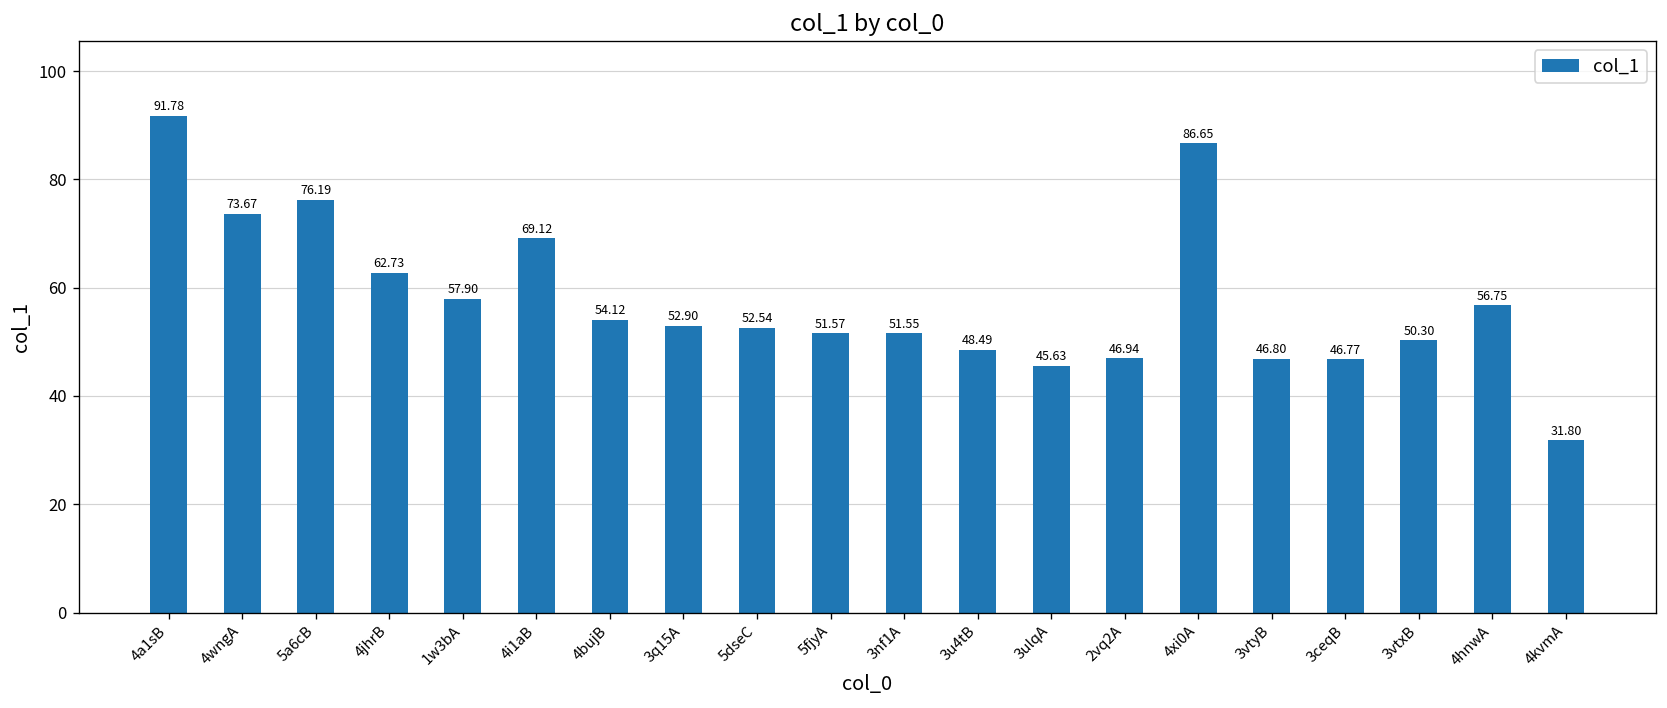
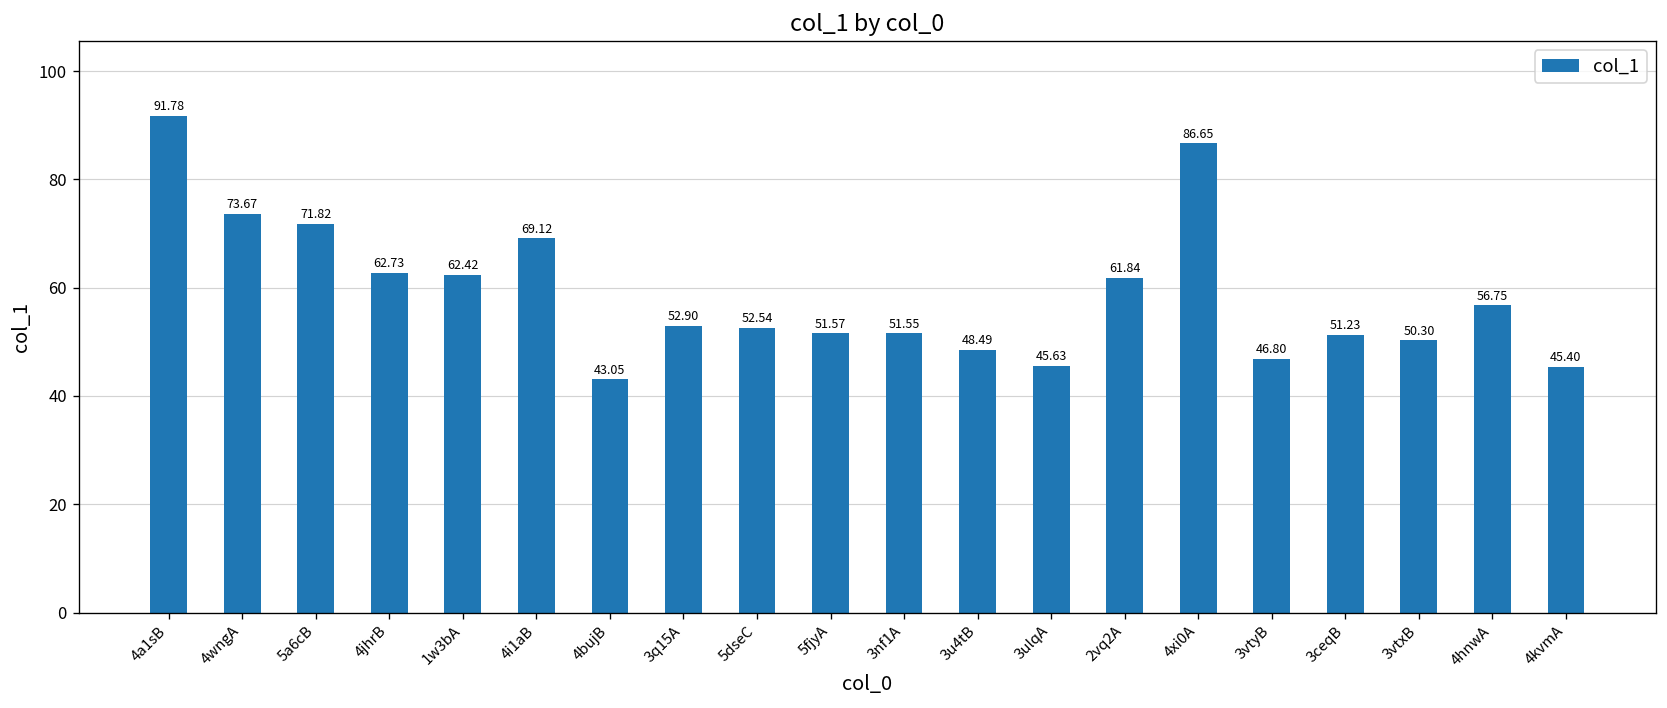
5a6cB: 76.19 -> 71.82
1w3bA: 57.90 -> 62.42
4bujB: 54.12 -> 43.05
2vq2A: 46.94 -> 61.84
3ceqB: 46.77 -> 51.23
4kvmA: 31.80 -> 45.40
